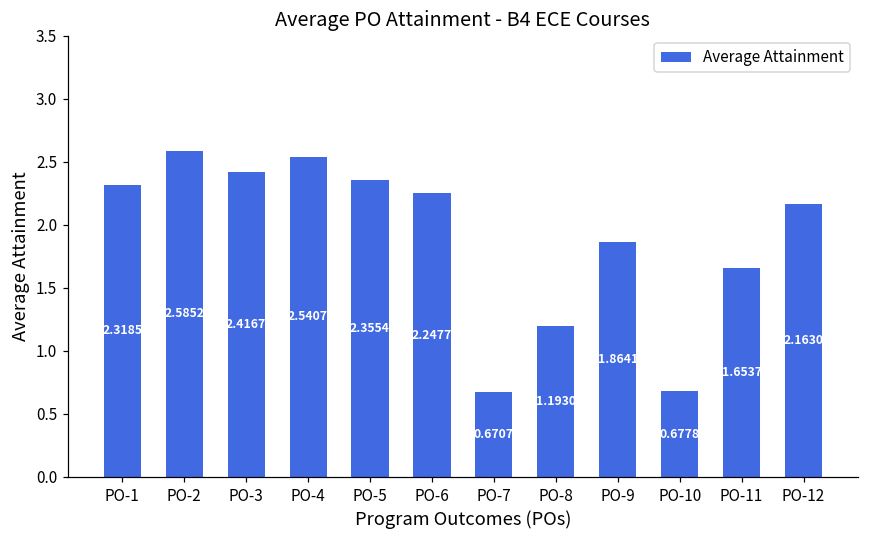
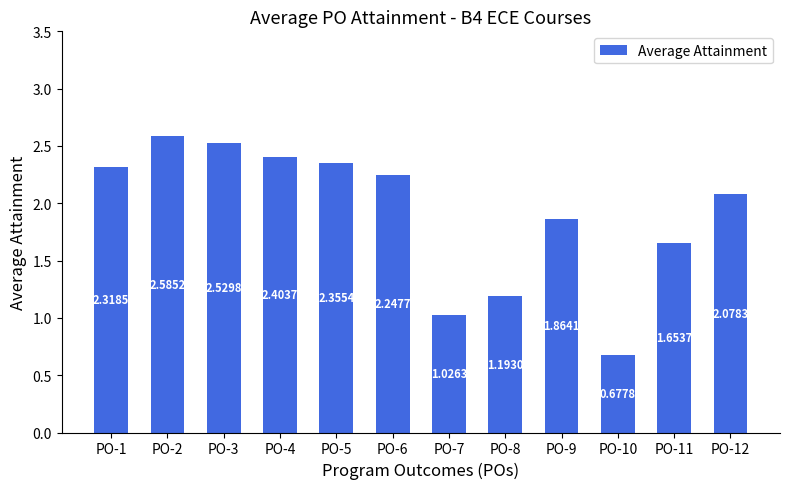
PO-3: 2.4167 -> 2.5298
PO-4: 2.5407 -> 2.4037
PO-7: 0.6707 -> 1.0263
PO-12: 2.1630 -> 2.0783
